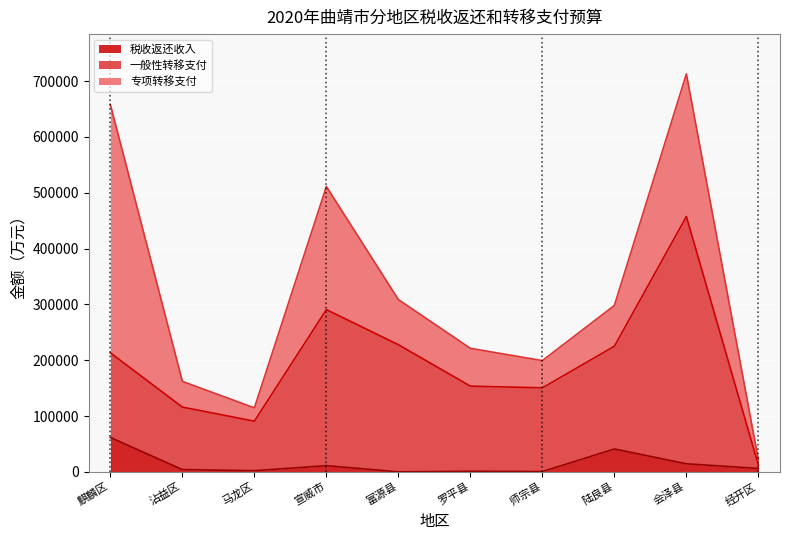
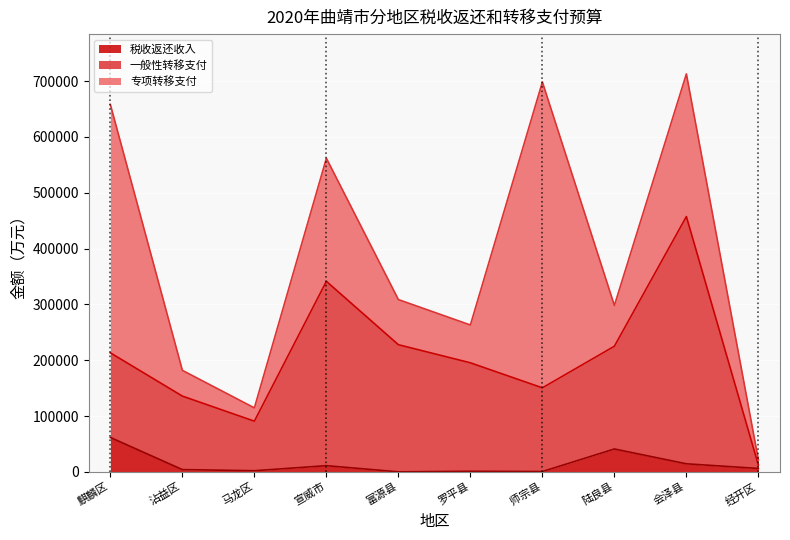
一般性转移支付, 沾益区: 110000 -> 130000
一般性转移支付, 宣威市: 280000 -> 330000
一般性转移支付, 罗平县: 150000 -> 190000
专项转移支付, 师宗县: 50000 -> 550000
